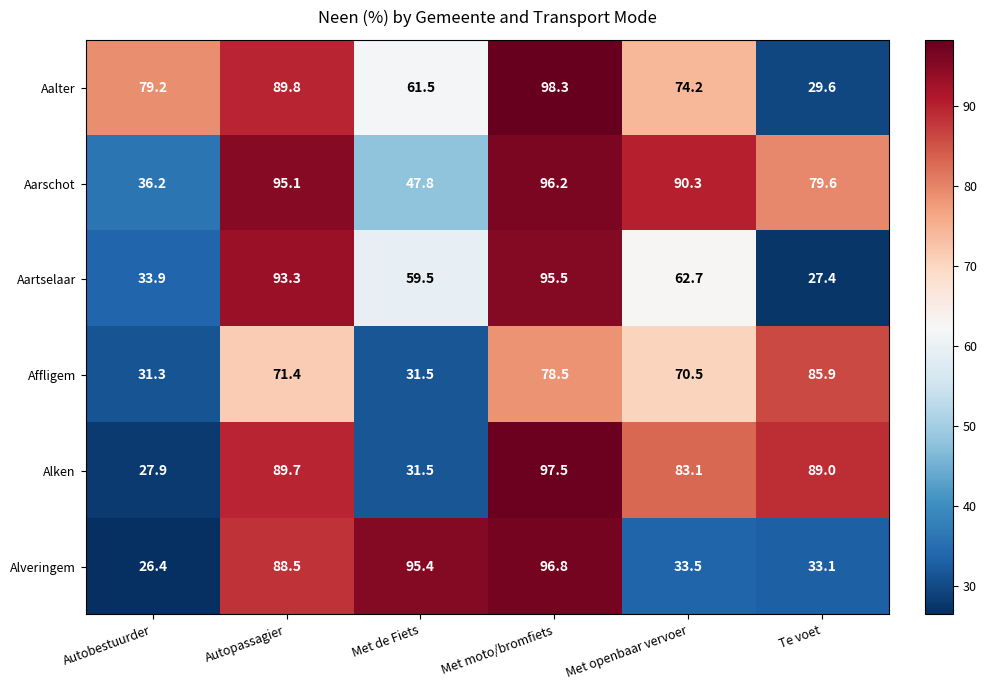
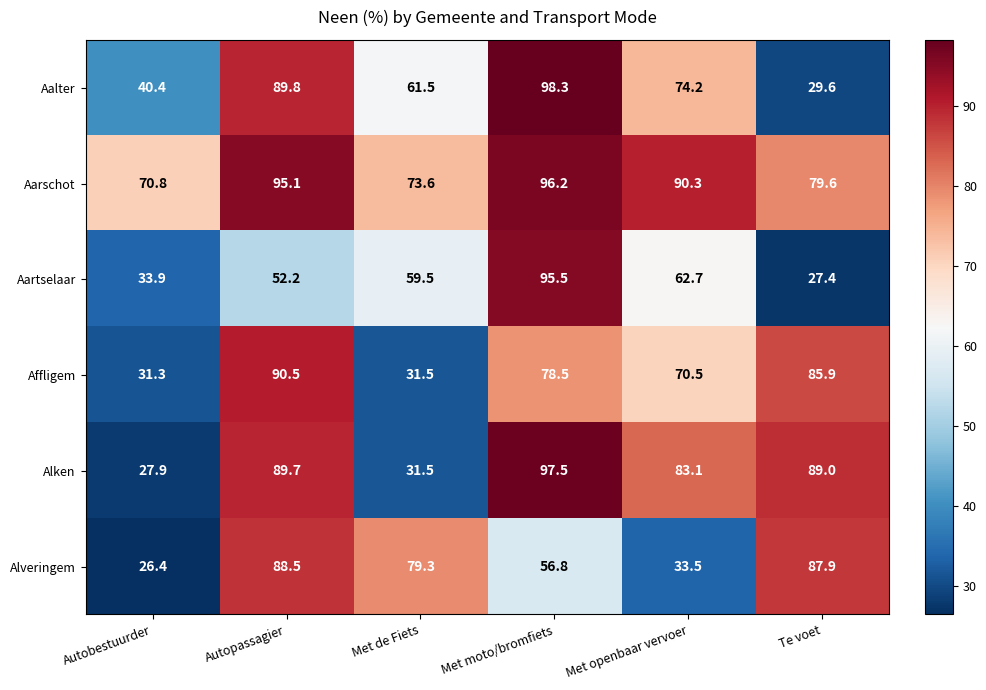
Aalter, Autobestuurder: 79.2 -> 40.4
Aarschot, Autobestuurder: 36.2 -> 70.8
Aarschot, Met de Fiets: 47.8 -> 73.6
Aartselaar, Autopassagier: 93.3 -> 52.2
Affligem, Autopassagier: 71.4 -> 90.5
Alveringem, Met de Fiets: 95.4 -> 79.3
Alveringem, Met moto/bromfiets: 96.8 -> 56.8
Alveringem, Te voet: 33.1 -> 87.9
